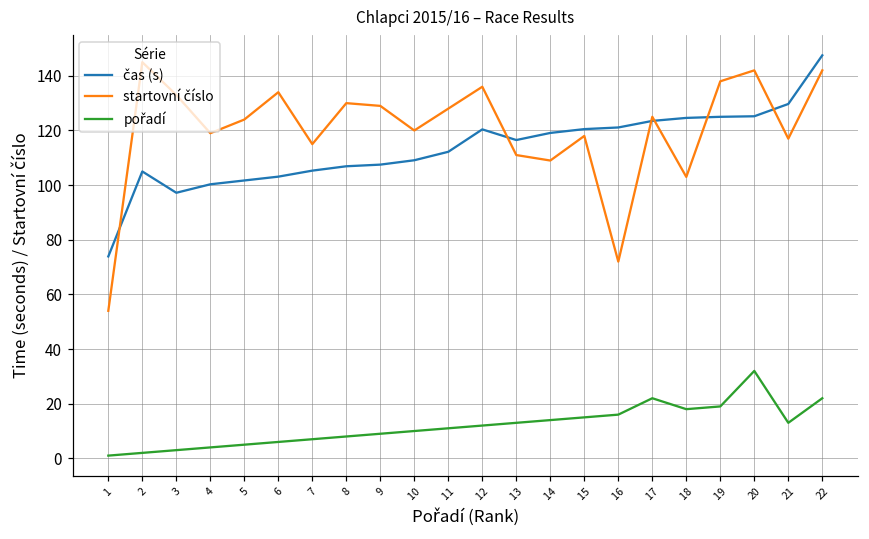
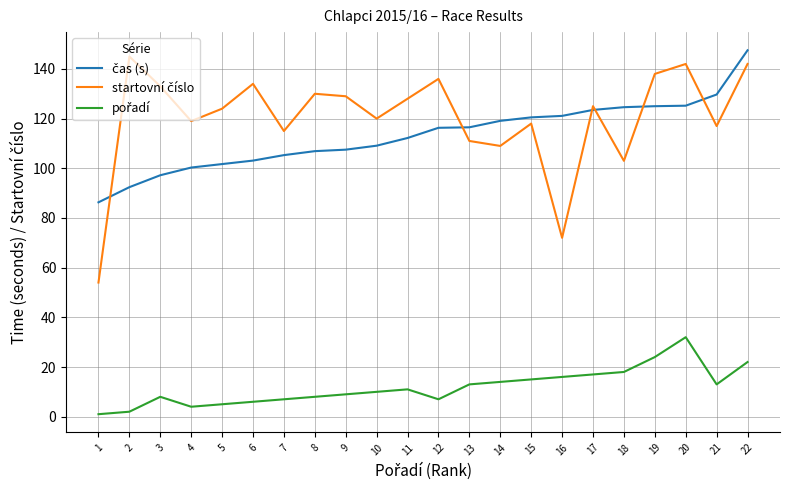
čas (s), 1: 74 -> 86
čas (s), 2: 105 -> 92
pořadí, 3: 3 -> 8
čas (s), 12: 120 -> 116
pořadí, 12: 12 -> 7
pořadí, 17: 22 -> 17
pořadí, 19: 19 -> 24
